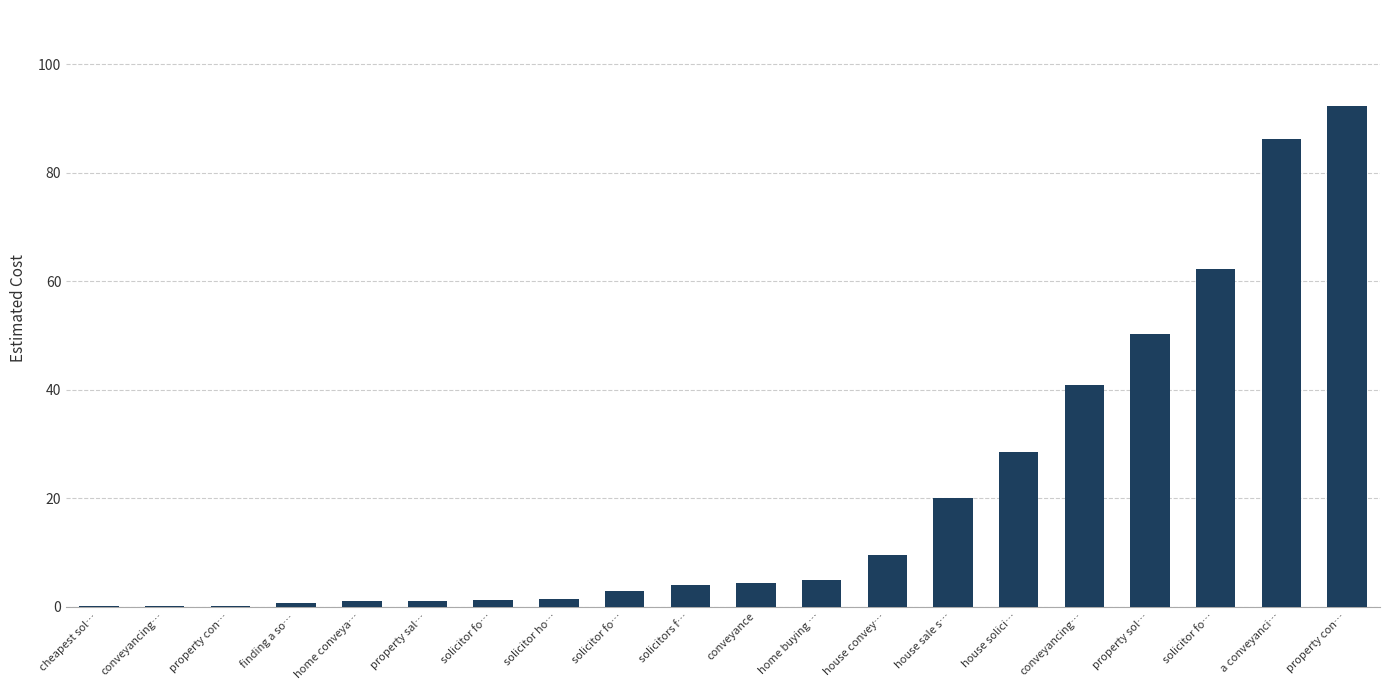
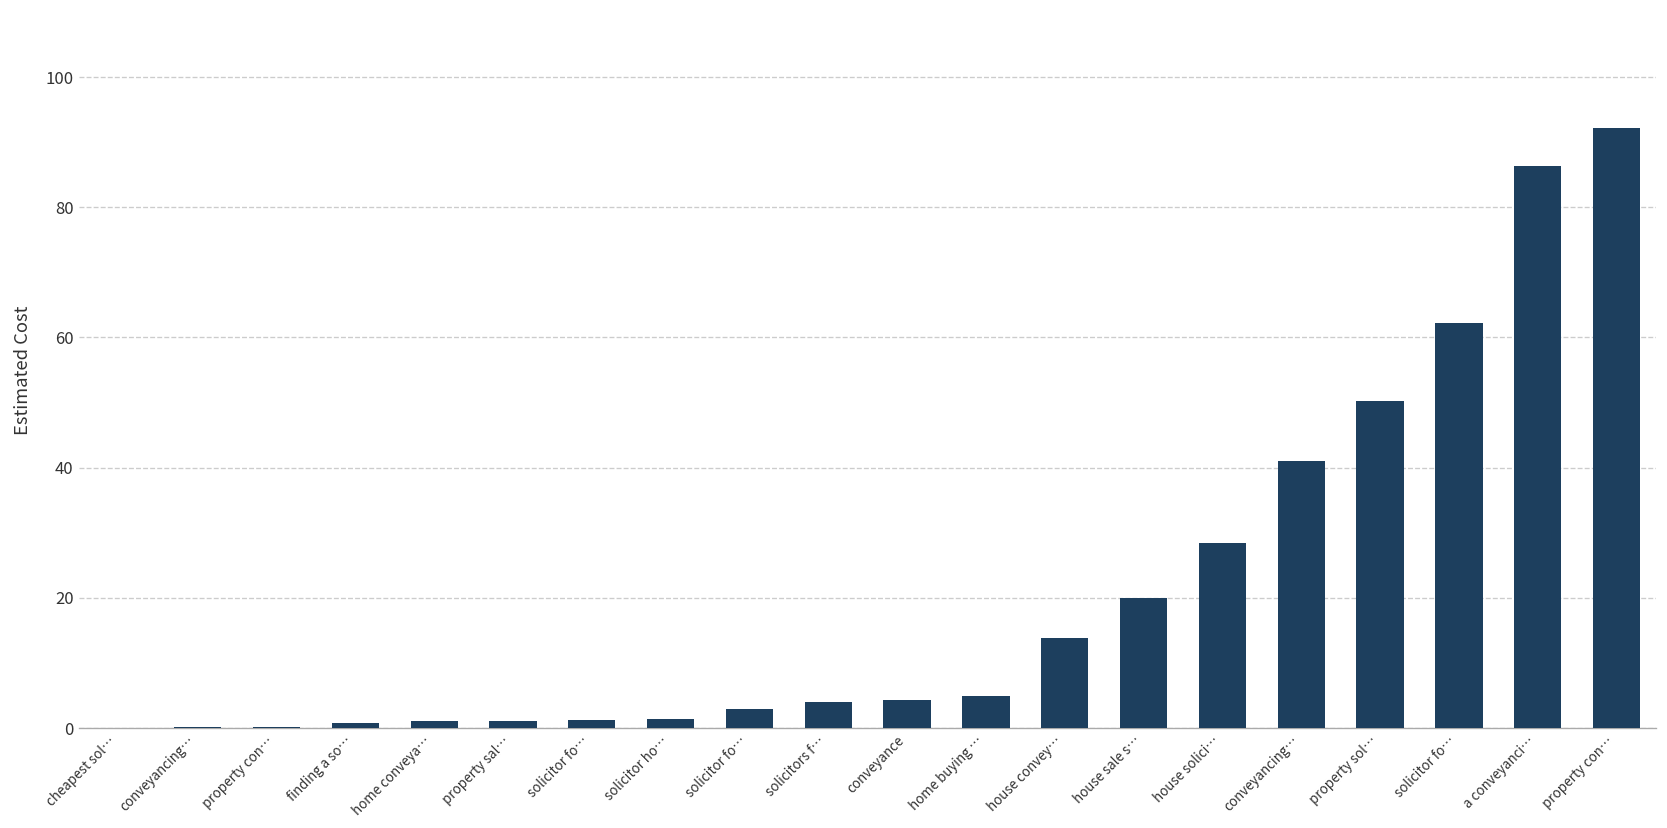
house convey…: 9 -> 14
